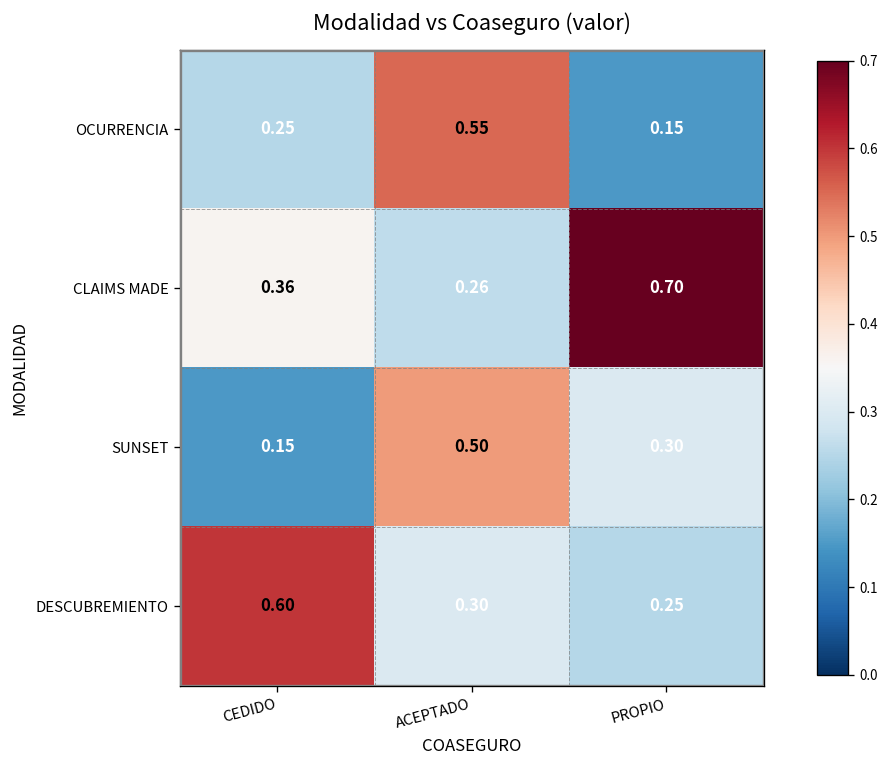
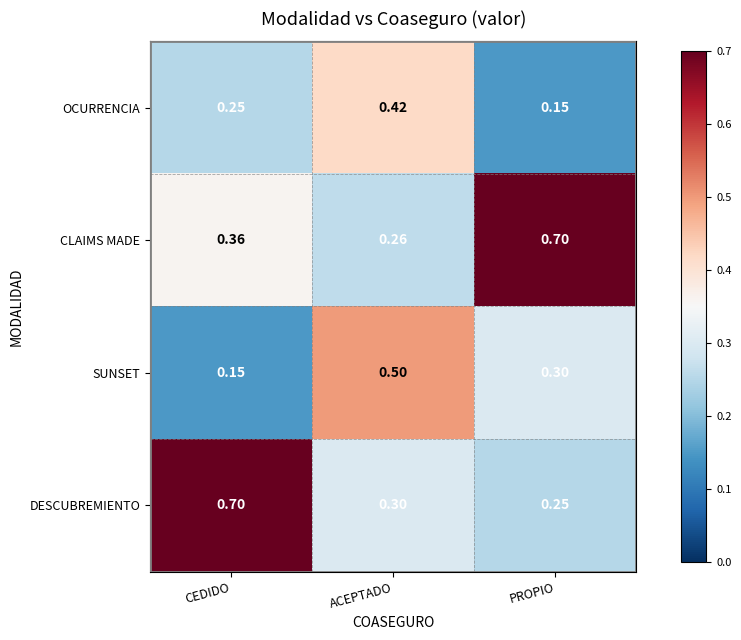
OCURRENCIA, ACEPTADO: 0.55 -> 0.42
DESCUBREMIENTO, CEDIDO: 0.60 -> 0.70
